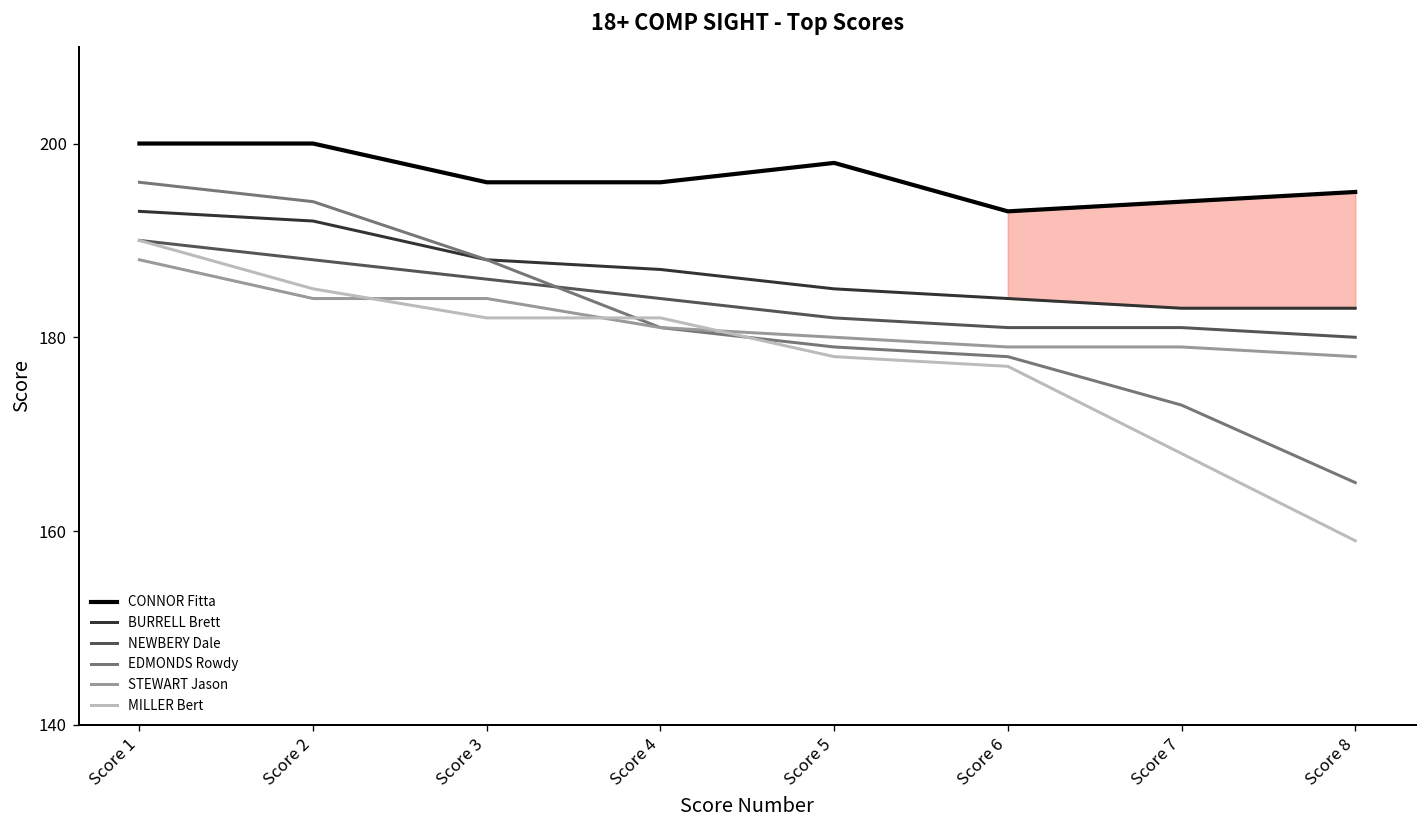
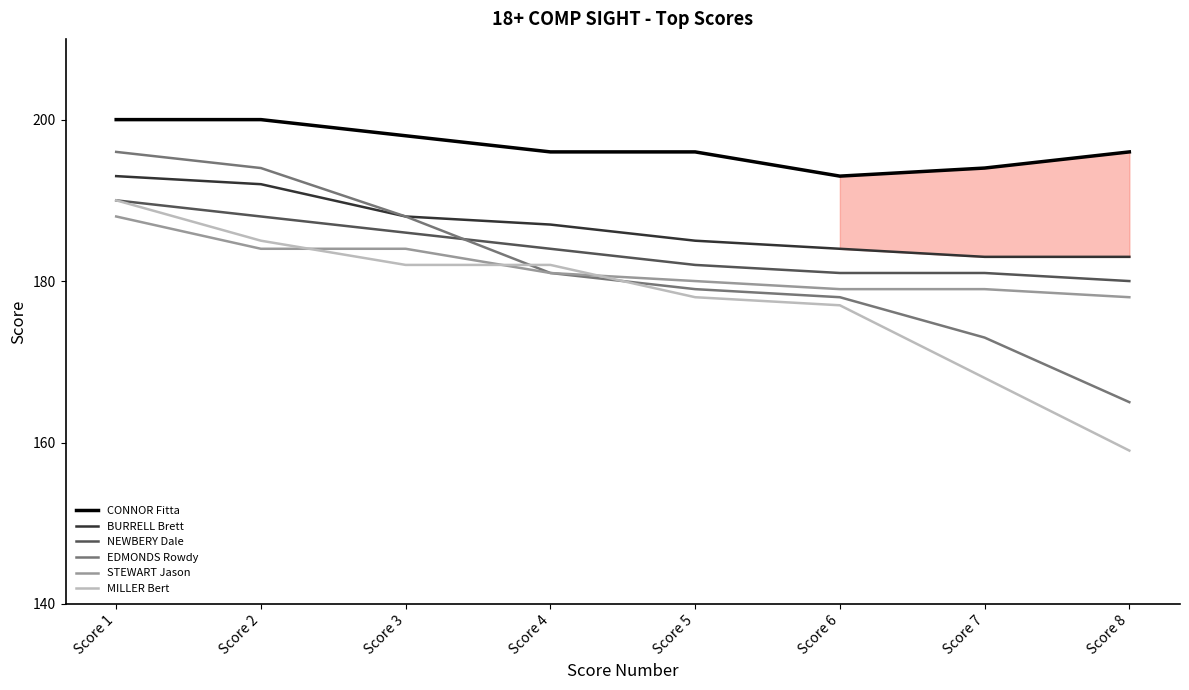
CONNOR Fitta, Score 3: 196 -> 198
CONNOR Fitta, Score 5: 198 -> 196
CONNOR Fitta, Score 8: 195 -> 196
